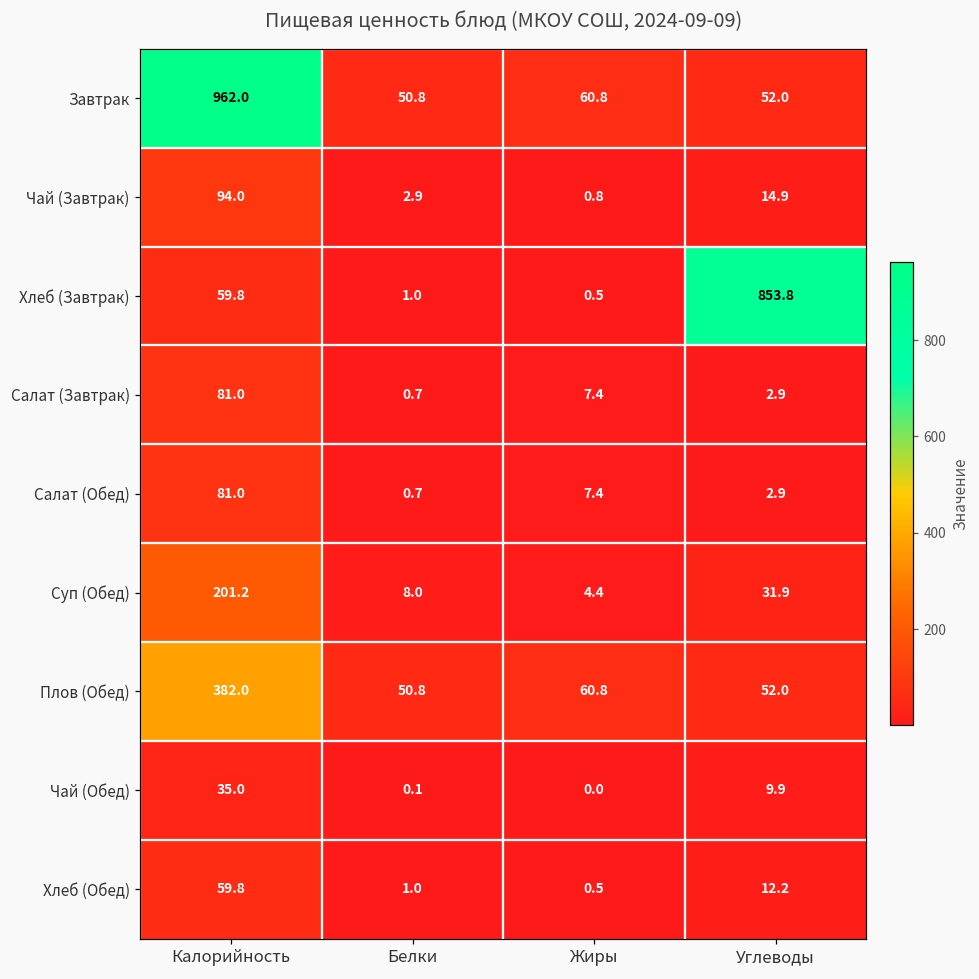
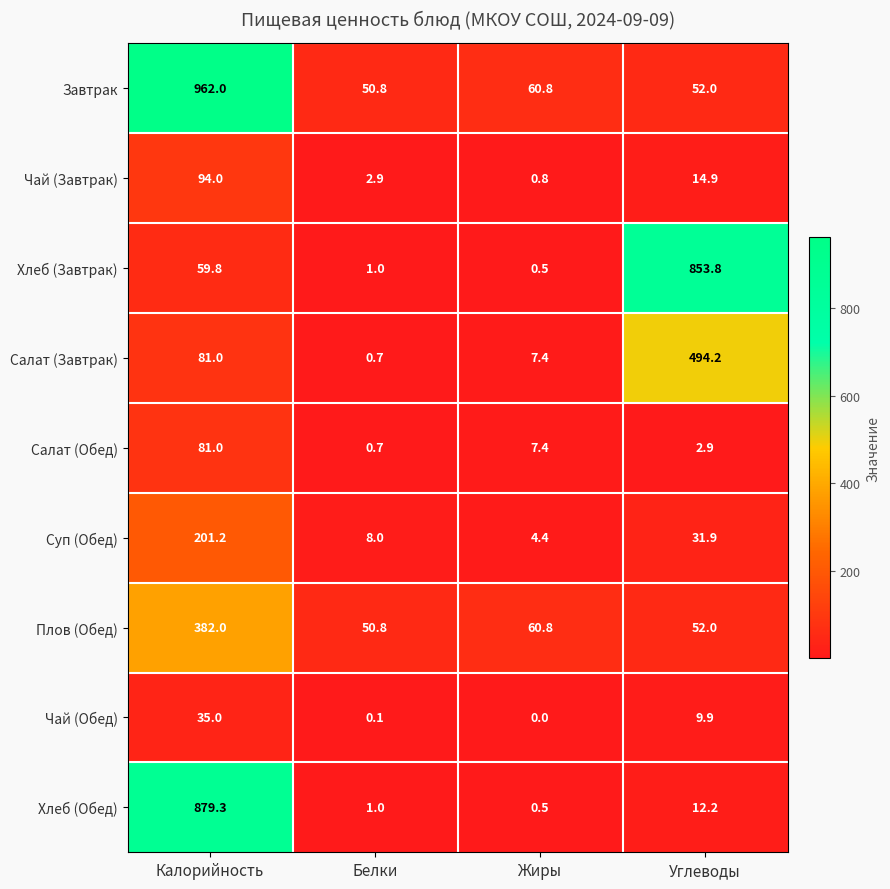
Салат (Завтрак), Углеводы: 2.9 -> 494.2
Хлеб (Обед), Калорийность: 59.8 -> 879.3
